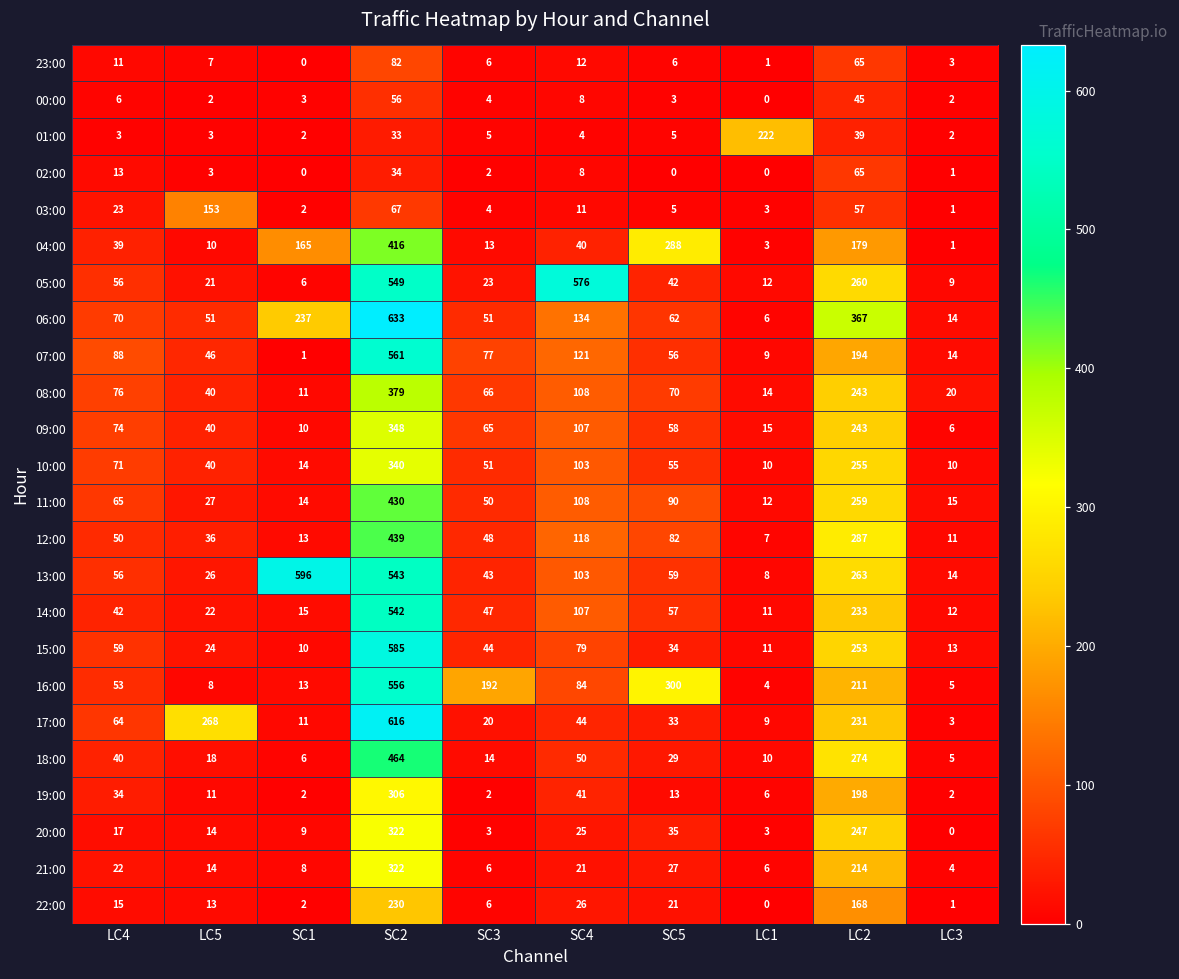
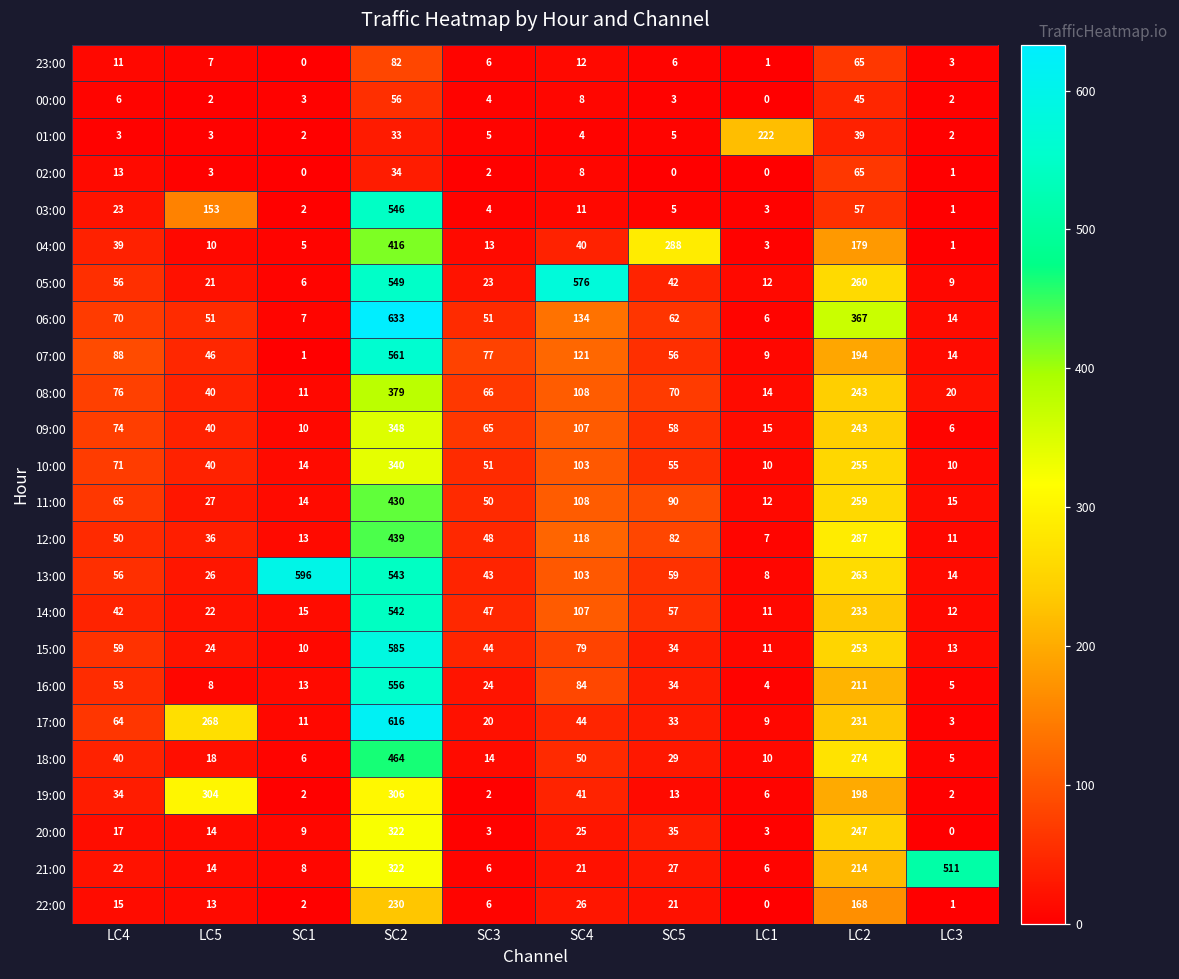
03:00, SC2: 67 -> 546
04:00, SC1: 165 -> 5
06:00, SC1: 237 -> 7
16:00, SC3: 192 -> 24
16:00, SC5: 300 -> 34
19:00, LC5: 11 -> 304
21:00, LC3: 4 -> 511
